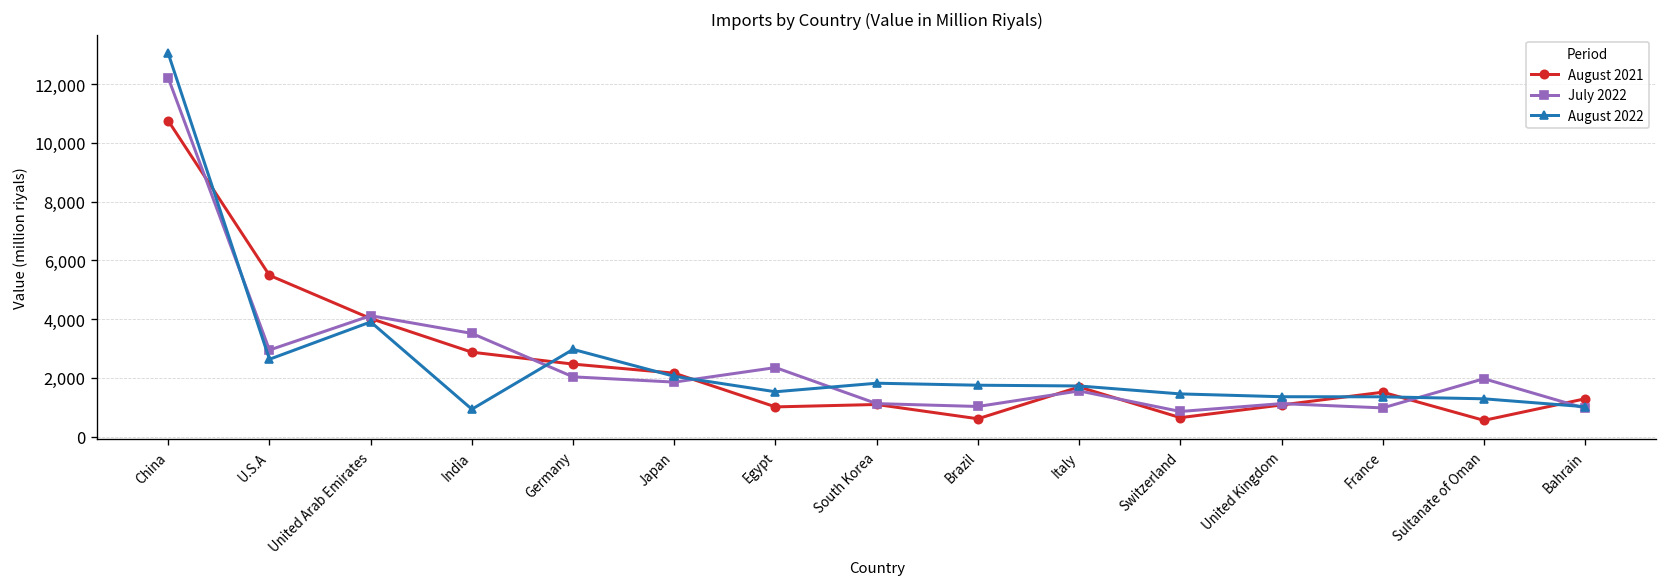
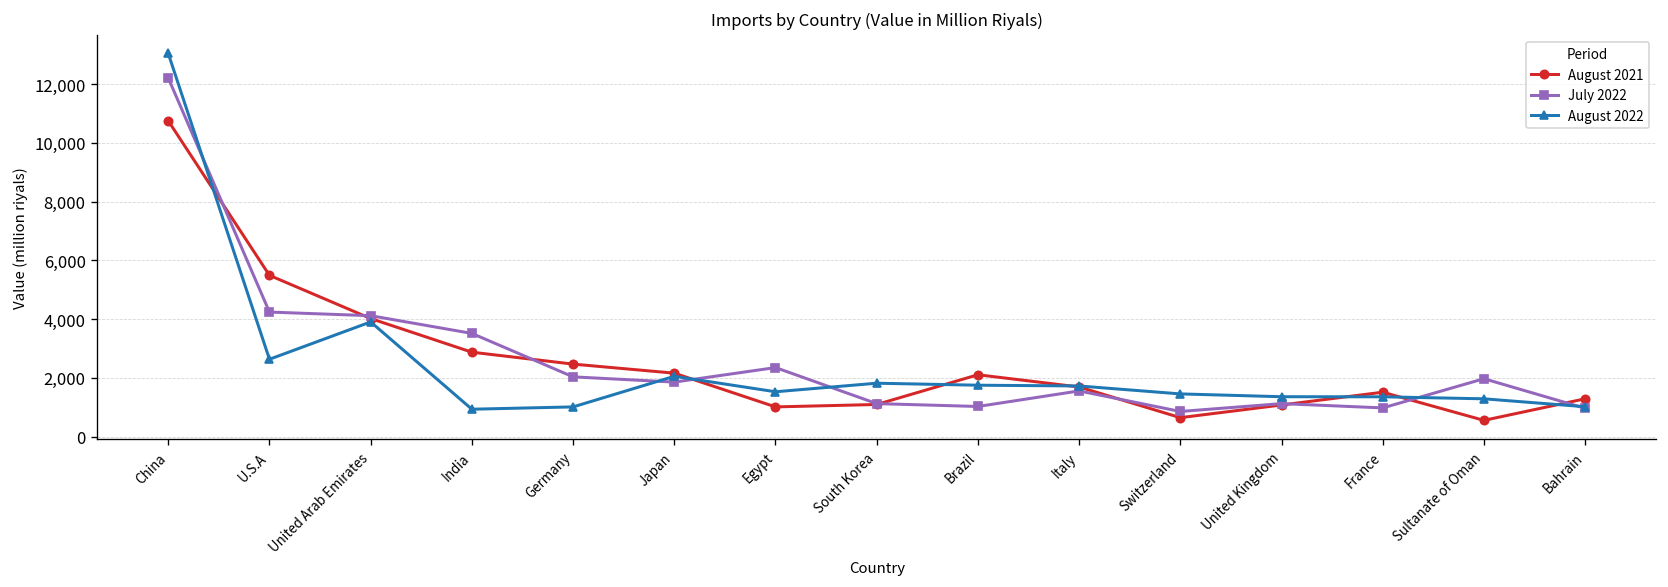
July 2022, U.S.A: 2,900 -> 4,200
August 2022, Germany: 3,000 -> 1,000
August 2021, Brazil: 600 -> 2,100
